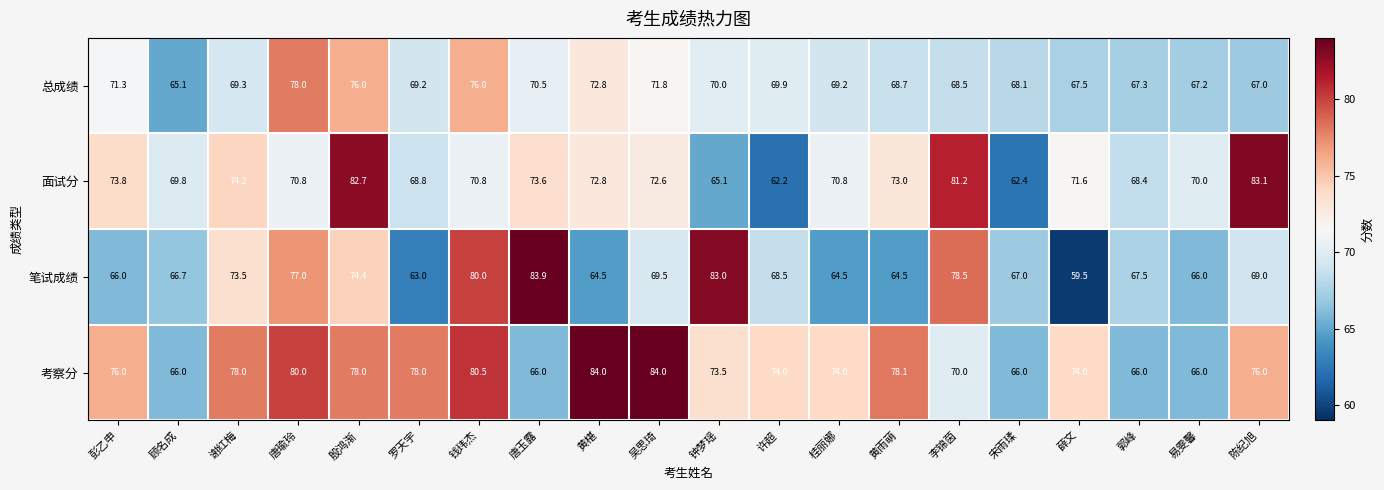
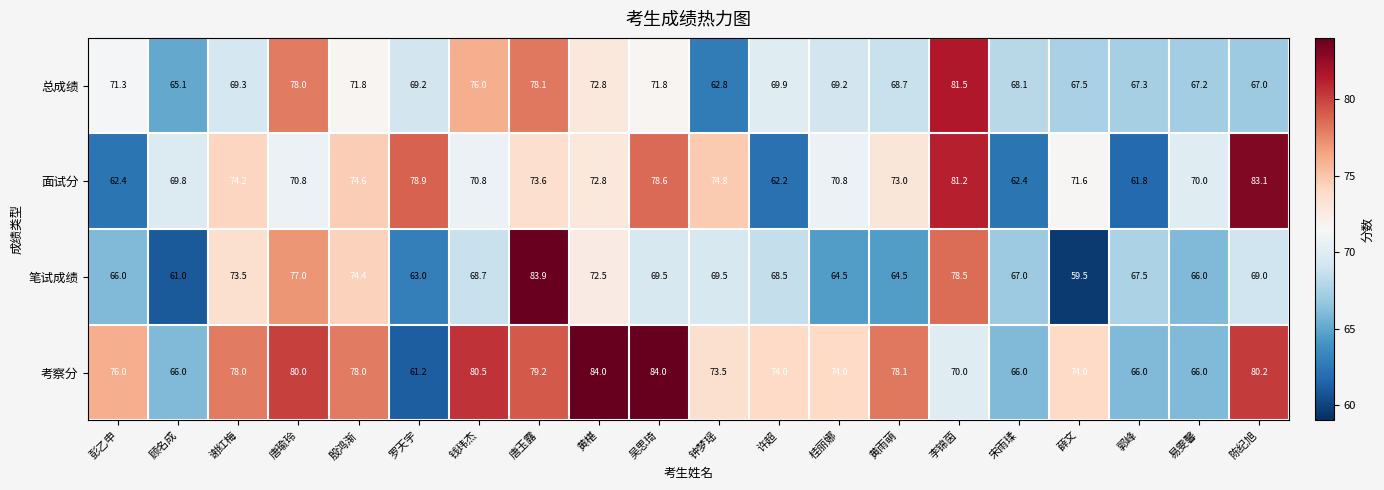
总成绩, 殷鸿渐: 76.0 -> 71.8
总成绩, 唐玉露: 70.5 -> 78.1
总成绩, 钟梦瑶: 70.0 -> 62.8
总成绩, 李锦茵: 68.5 -> 81.5
面试分, 彭乙申: 73.8 -> 62.4
面试分, 殷鸿渐: 82.7 -> 74.6
面试分, 罗天宇: 68.8 -> 78.9
面试分, 吴思琦: 72.6 -> 78.6
面试分, 钟梦瑶: 65.1 -> 74.8
面试分, 郭峰: 68.4 -> 61.8
笔试成绩, 顾名成: 66.7 -> 61.0
笔试成绩, 钱玮杰: 80.0 -> 68.7
笔试成绩, 黄椹: 64.5 -> 72.5
笔试成绩, 钟梦瑶: 83.0 -> 69.5
考察分, 罗天宇: 78.0 -> 61.2
考察分, 唐玉露: 66.0 -> 79.2
考察分, 陈纪旭: 76.0 -> 80.2
